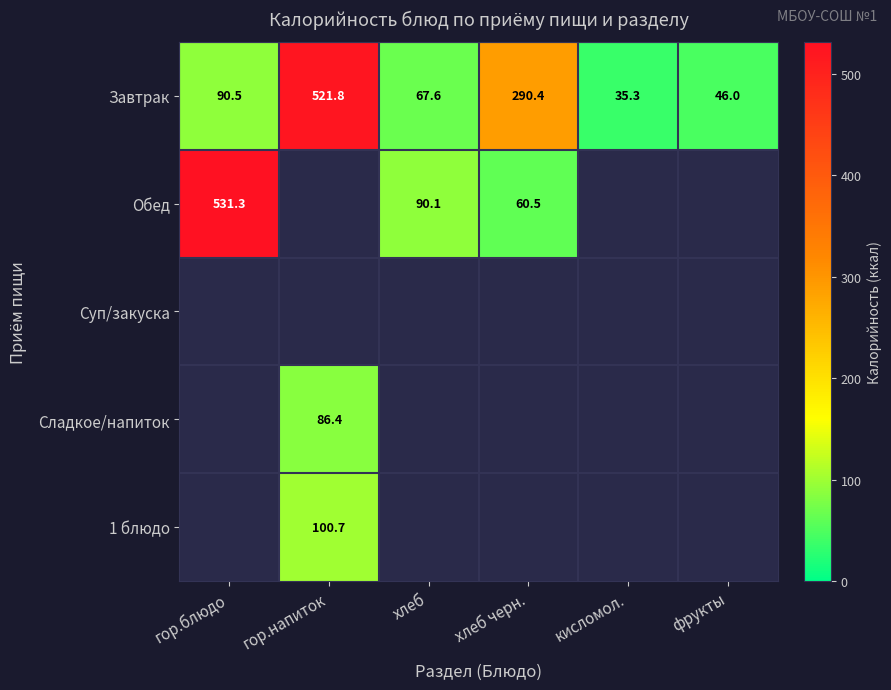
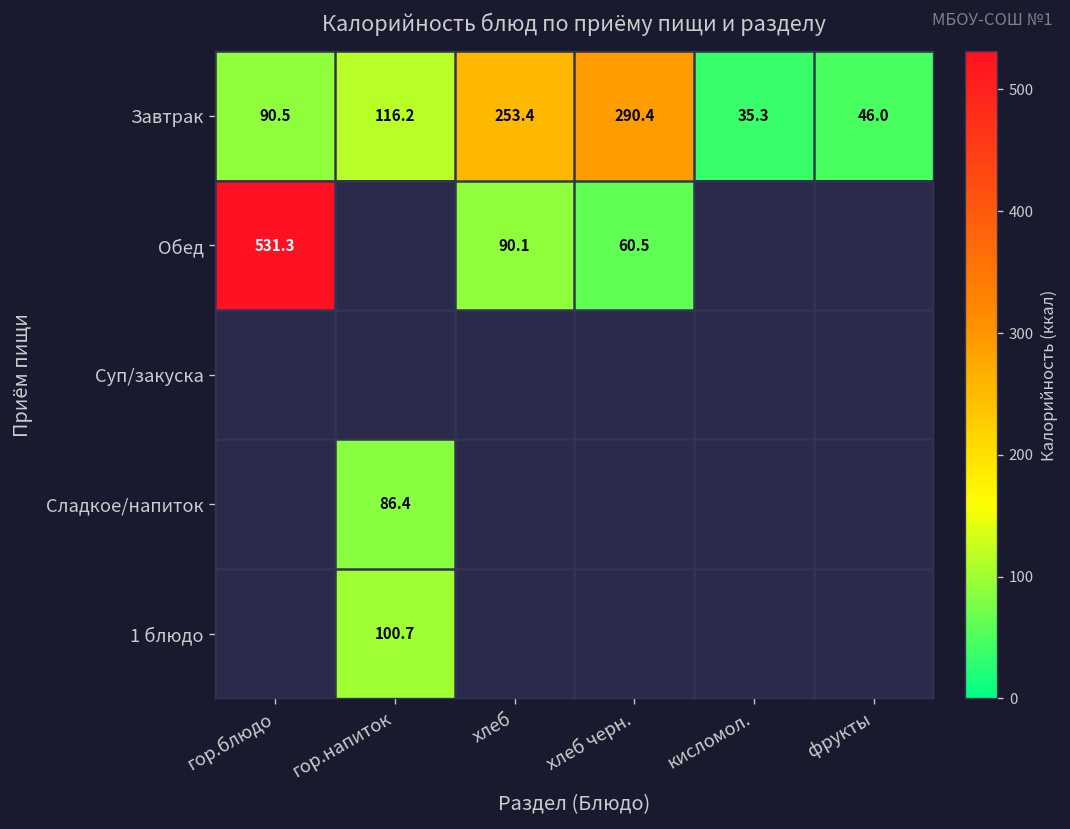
Завтрак, гор.напиток: 521.8 -> 116.2
Завтрак, хлеб: 67.6 -> 253.4
